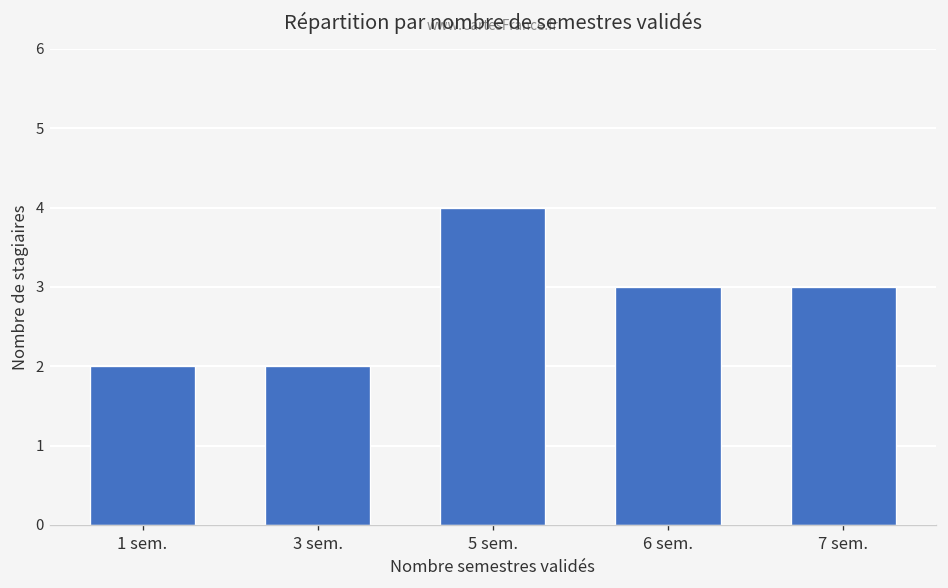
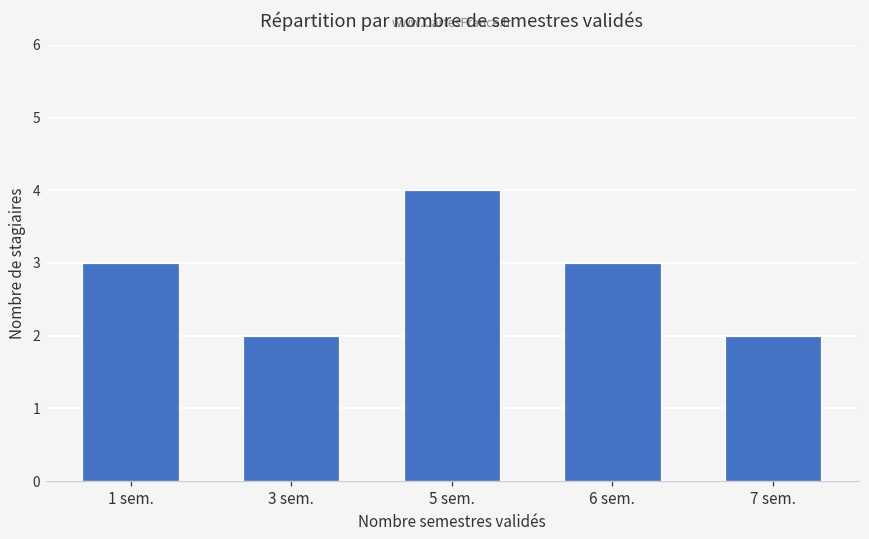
1 sem.: 2 -> 3
7 sem.: 3 -> 2
